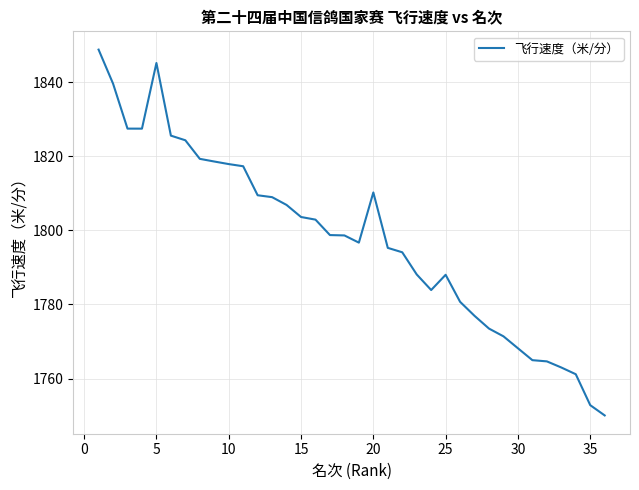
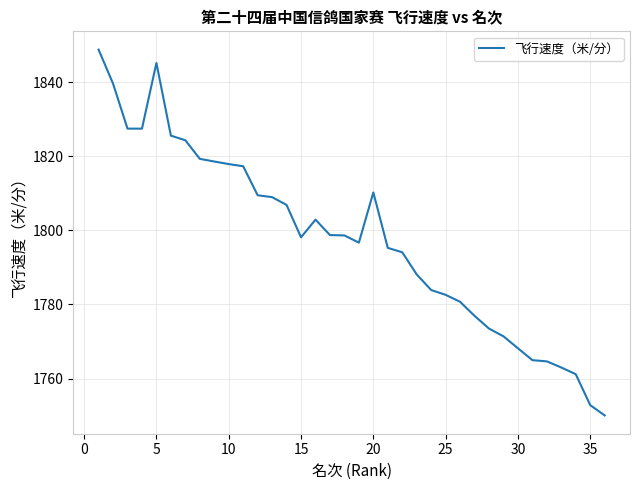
15: 1804 -> 1798
25: 1788 -> 1783
